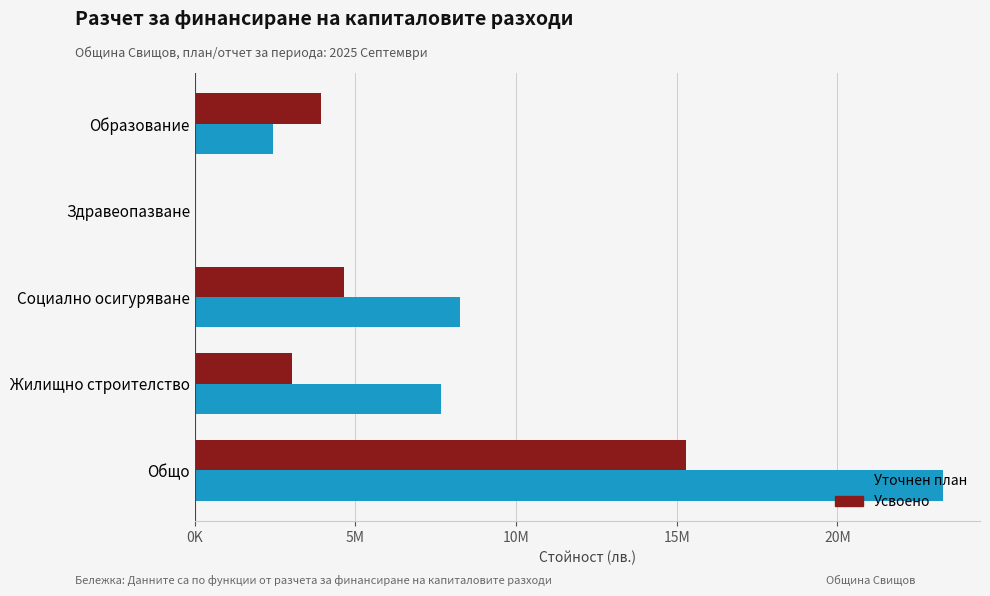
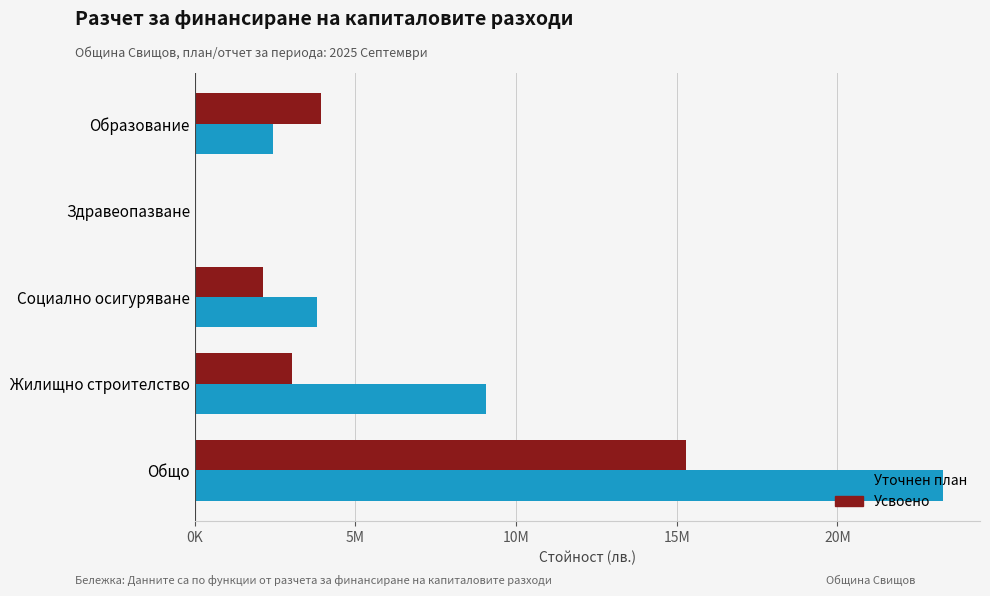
Усвоено, Социално осигуряване: 4700000 -> 2100000
Уточнен план, Социално осигуряване: 8300000 -> 3800000
Уточнен план, Жилищно строителство: 7700000 -> 9000000
